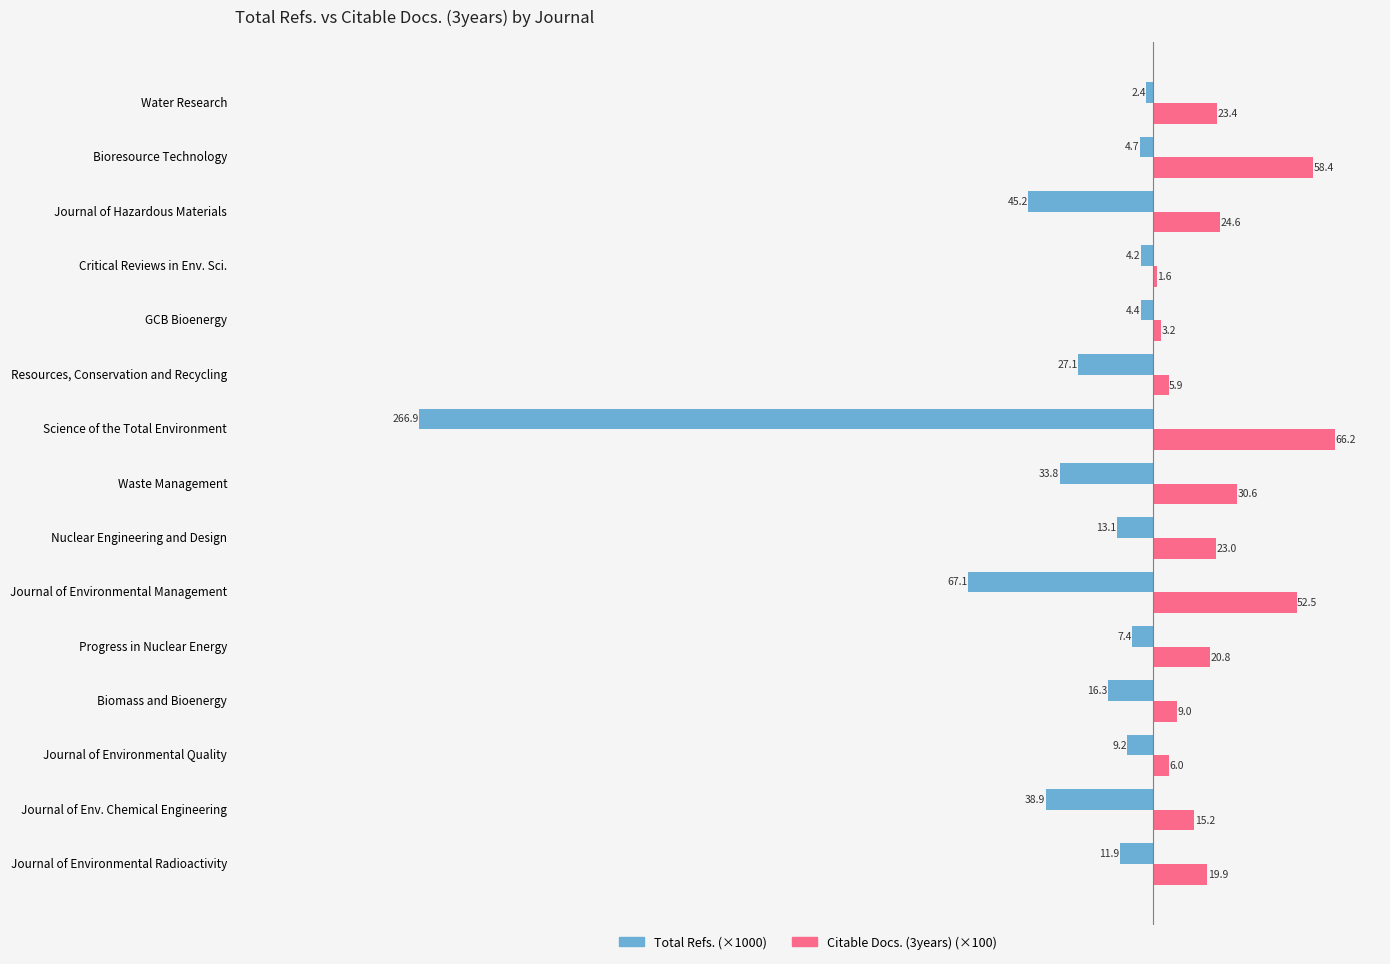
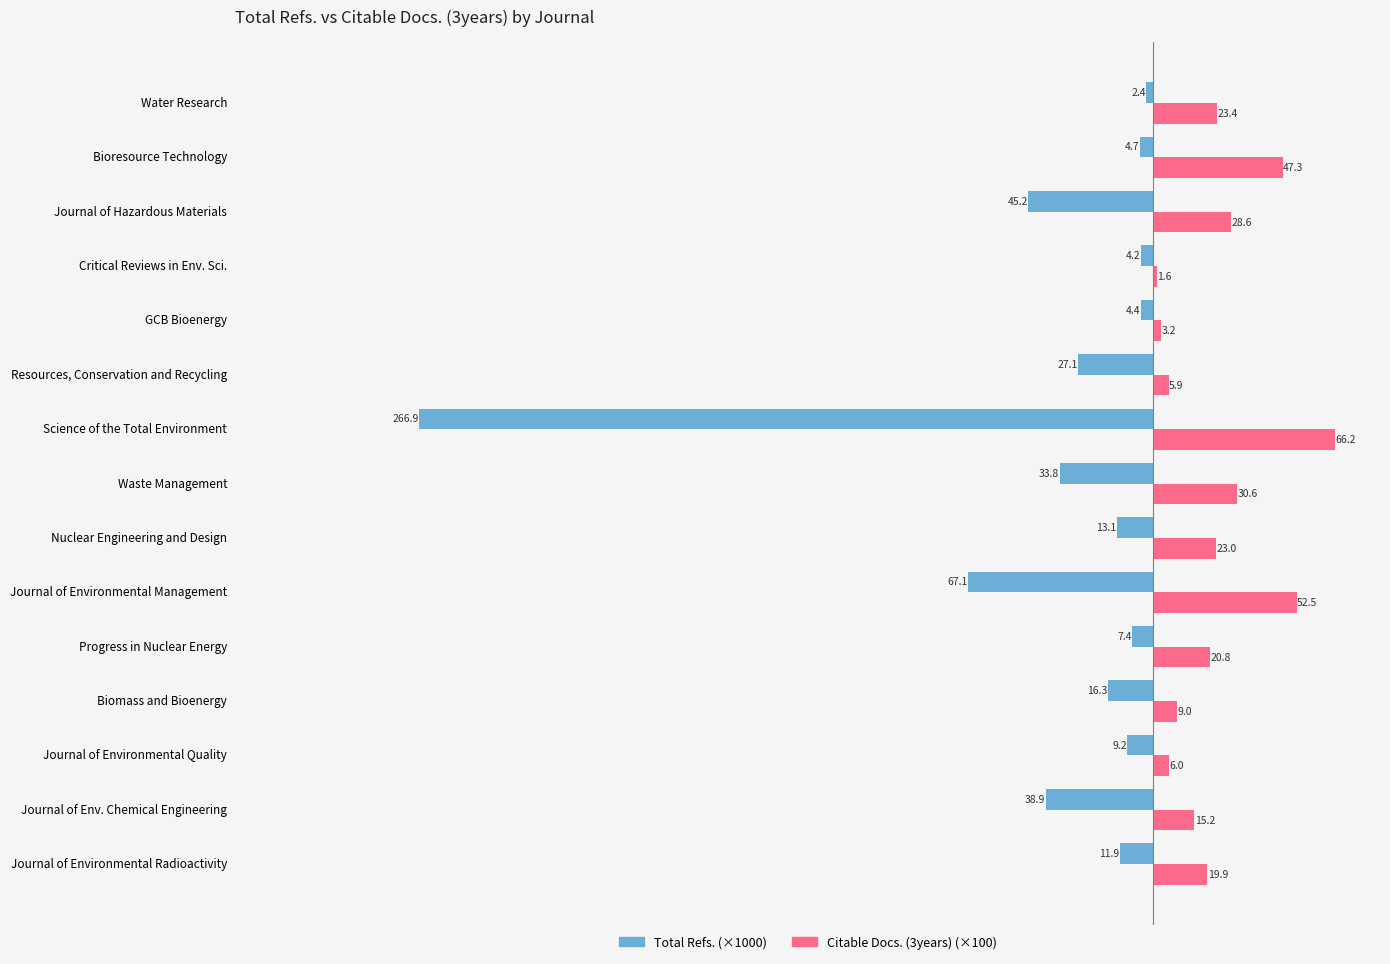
Citable Docs. (3years) (×100), Bioresource Technology: 58.4 -> 47.3
Citable Docs. (3years) (×100), Journal of Hazardous Materials: 24.6 -> 28.6
